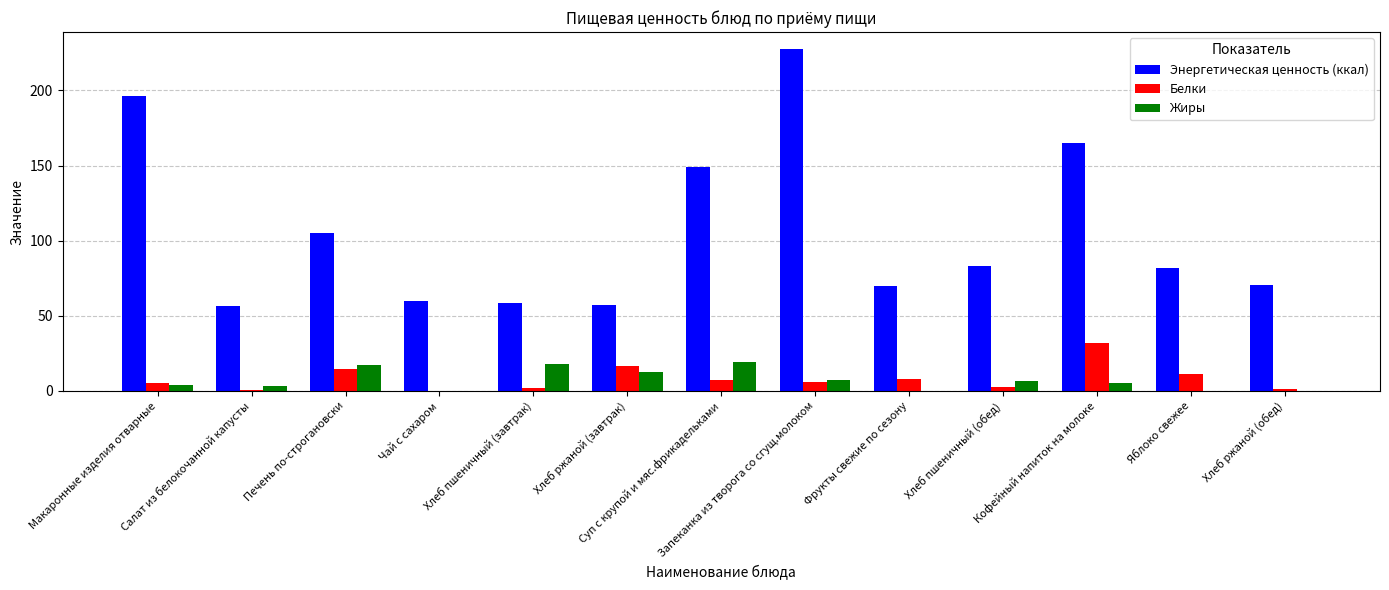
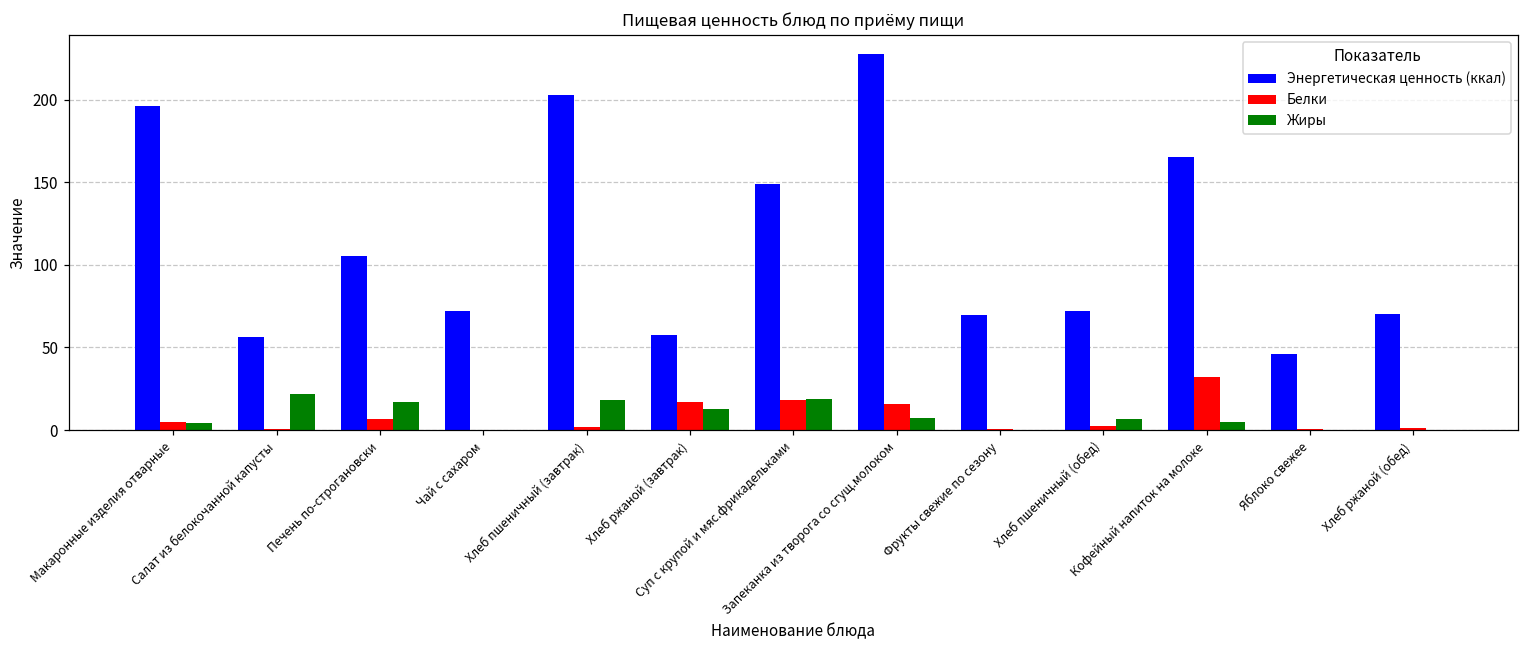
Жиры, Салат из белокочанной капусты: 3 -> 22
Белки, Печень по-строгановски: 14 -> 7
Энергетическая ценность (ккал), Чай с сахаром: 60 -> 72
Энергетическая ценность (ккал), Хлеб пшеничный (завтрак): 59 -> 203
Белки, Суп с крупой и мяс.фрикадельками: 7 -> 18
Белки, Запеканка из творога со сгущ.молоком: 6 -> 16
Белки, Фрукты свежие по сезону: 8 -> 1
Энергетическая ценность (ккал), Хлеб пшеничный (обед): 83 -> 72
Энергетическая ценность (ккал), Яблоко свежее: 82 -> 46
Белки, Яблоко свежее: 11 -> 0
